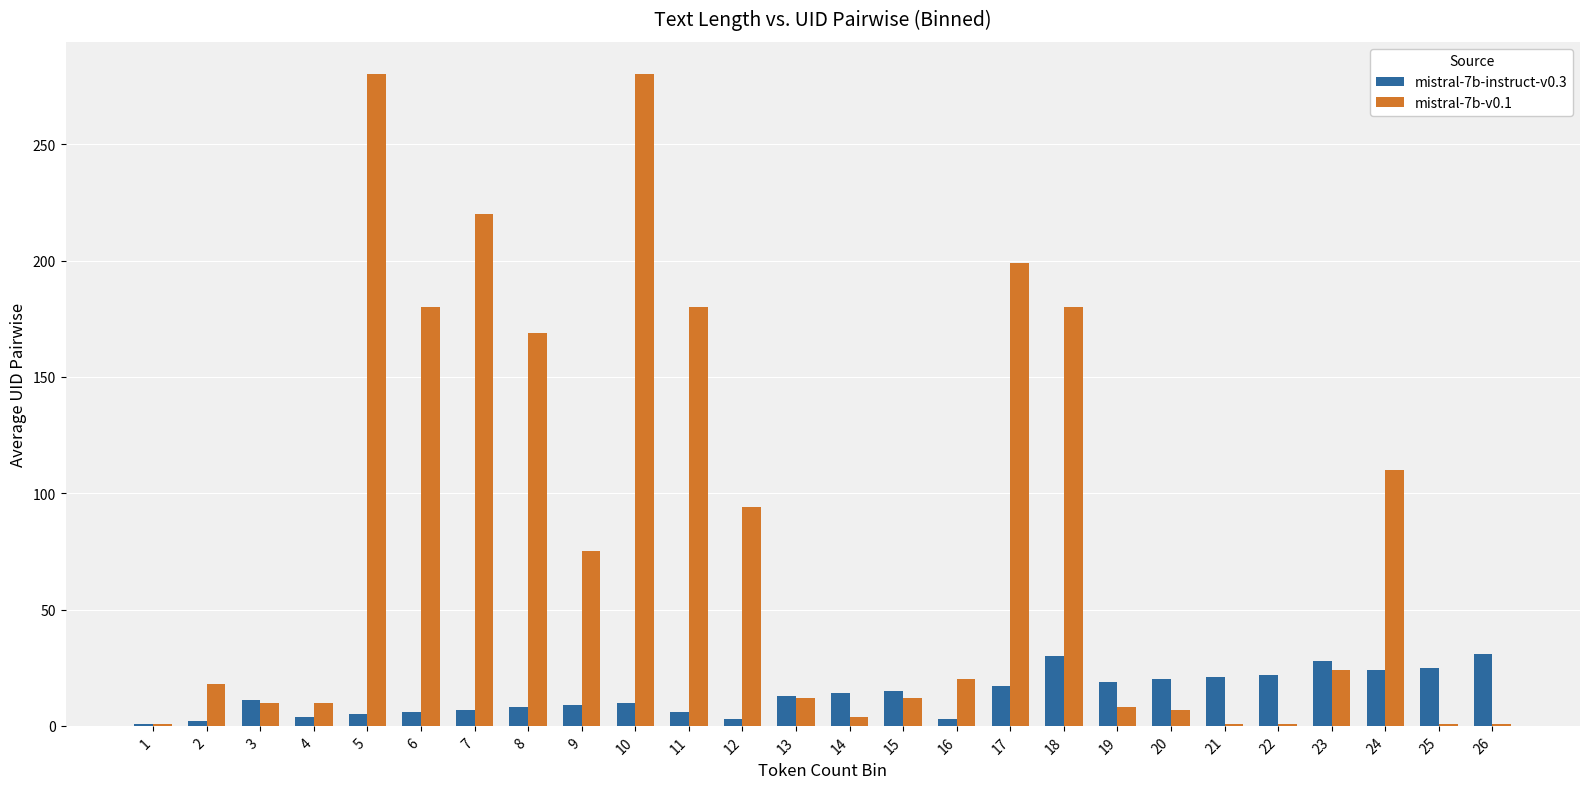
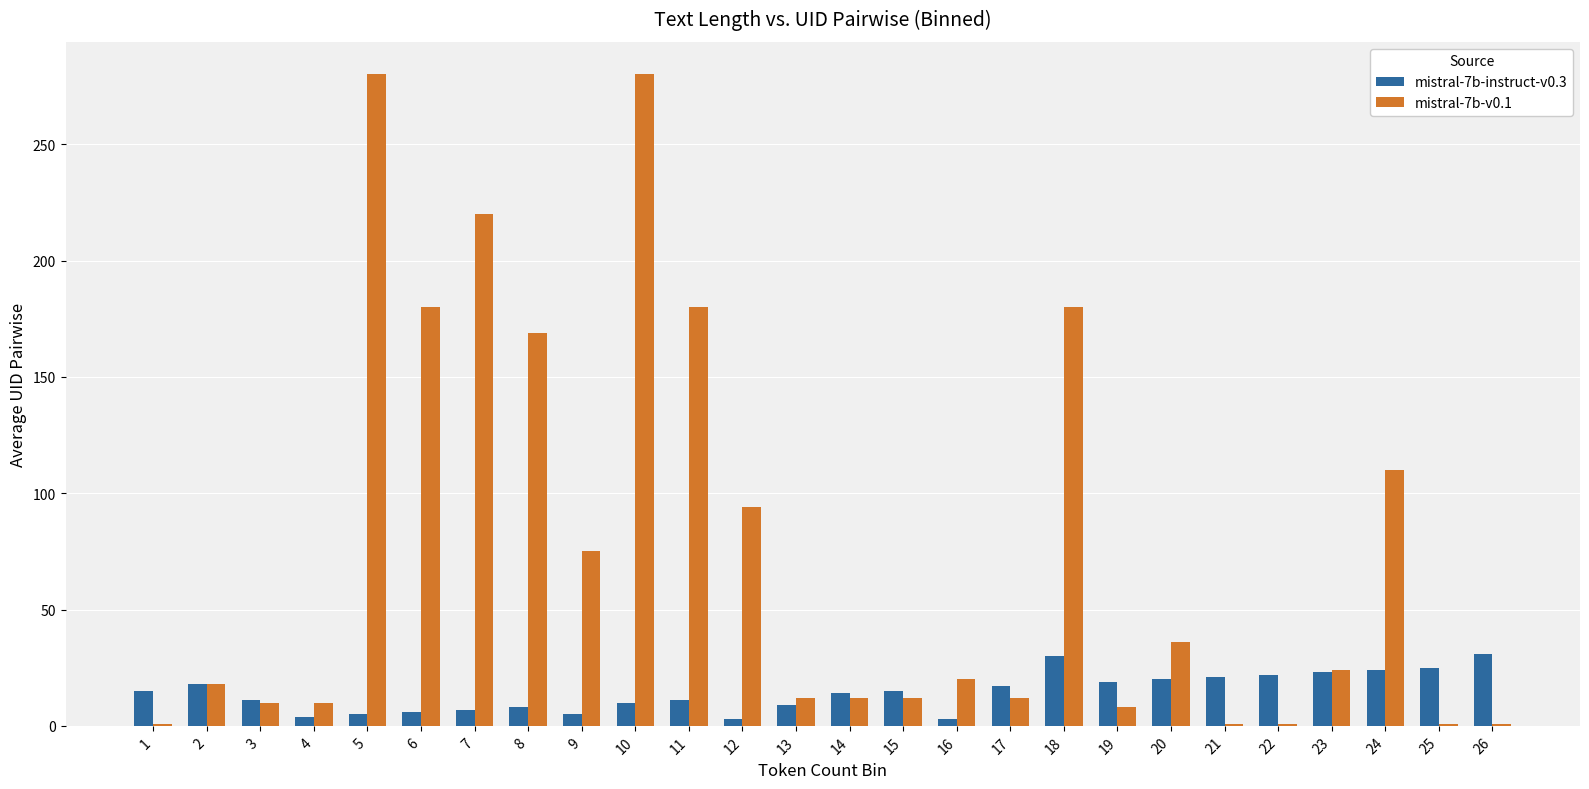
mistral-7b-instruct-v0.3, 1: 1 -> 15
mistral-7b-instruct-v0.3, 2: 2 -> 18
mistral-7b-instruct-v0.3, 9: 9 -> 5
mistral-7b-instruct-v0.3, 11: 6 -> 11
mistral-7b-instruct-v0.3, 13: 13 -> 9
mistral-7b-v0.1, 14: 4 -> 12
mistral-7b-v0.1, 17: 199 -> 12
mistral-7b-v0.1, 20: 7 -> 36
mistral-7b-instruct-v0.3, 23: 28 -> 23
